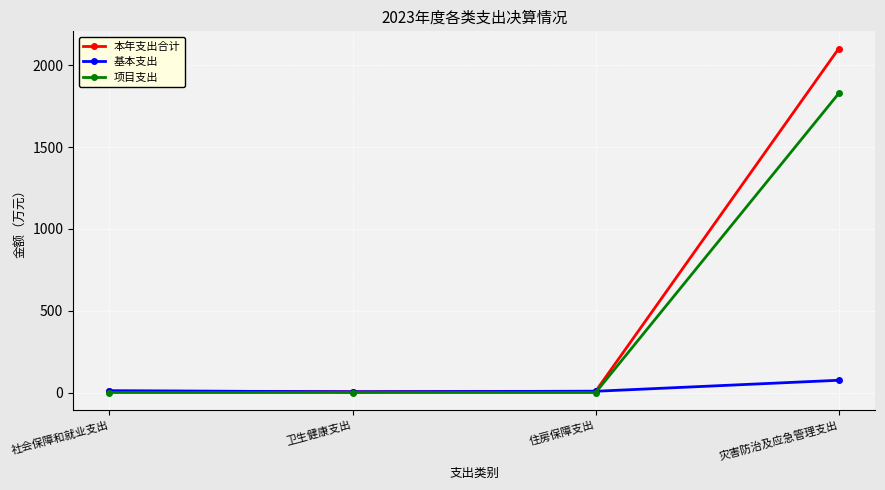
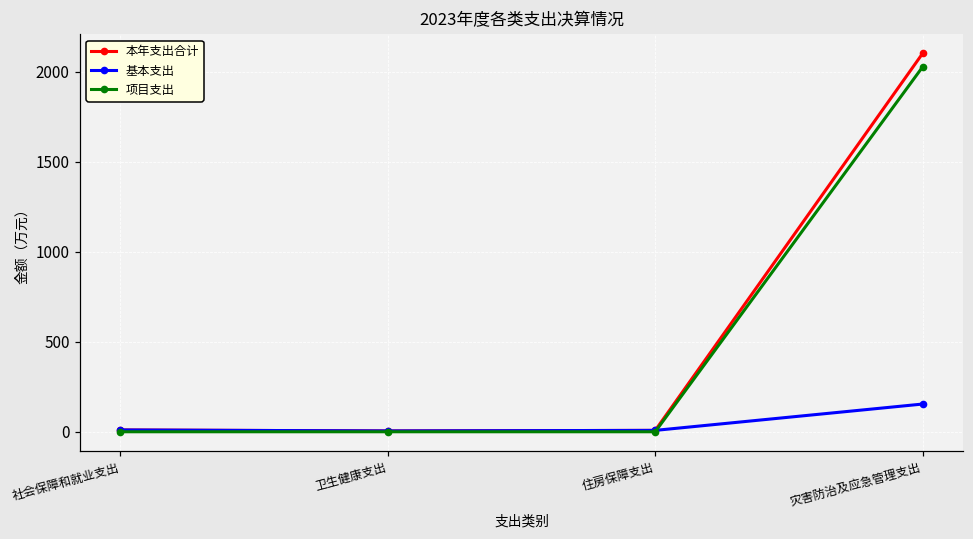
基本支出, 灾害防治及应急管理支出: 70 -> 150
项目支出, 灾害防治及应急管理支出: 1830 -> 2030
